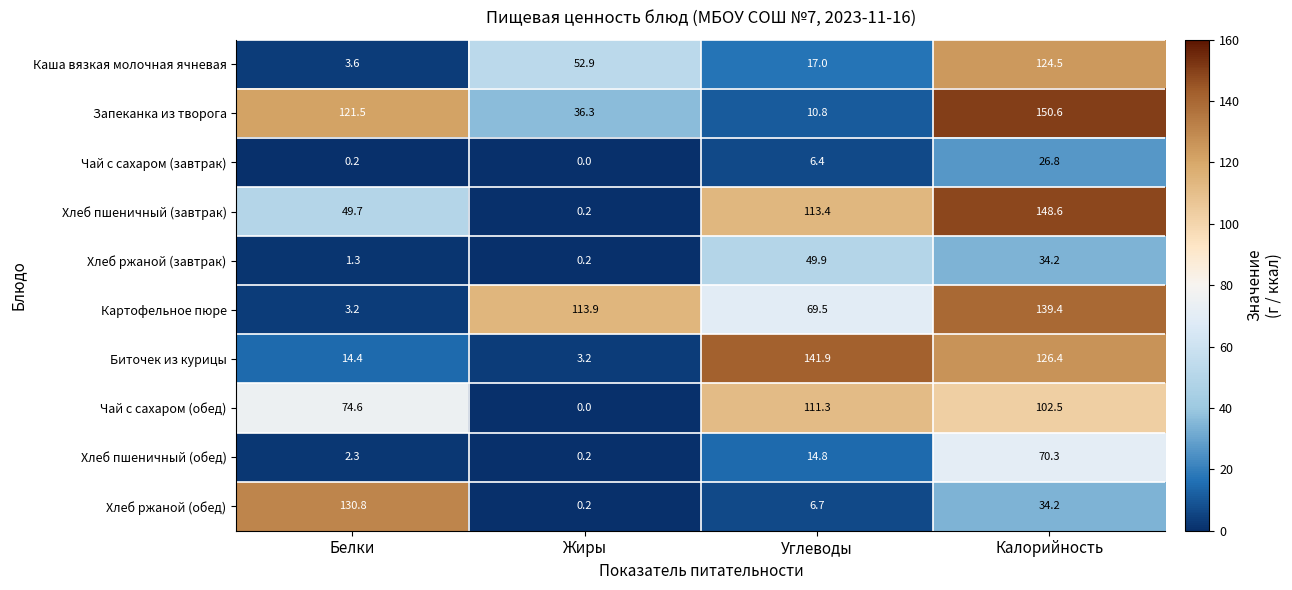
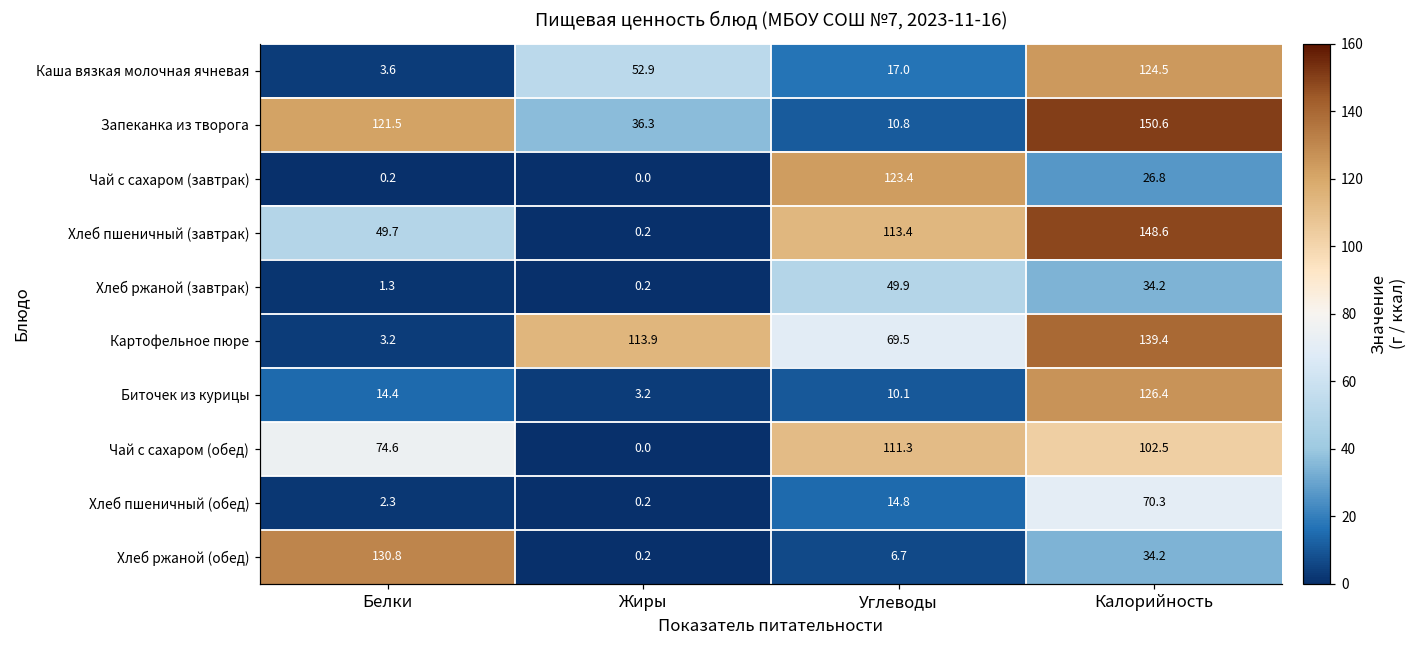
Чай с сахаром (завтрак), Углеводы: 6.4 -> 123.4
Биточек из курицы, Углеводы: 141.9 -> 10.1
